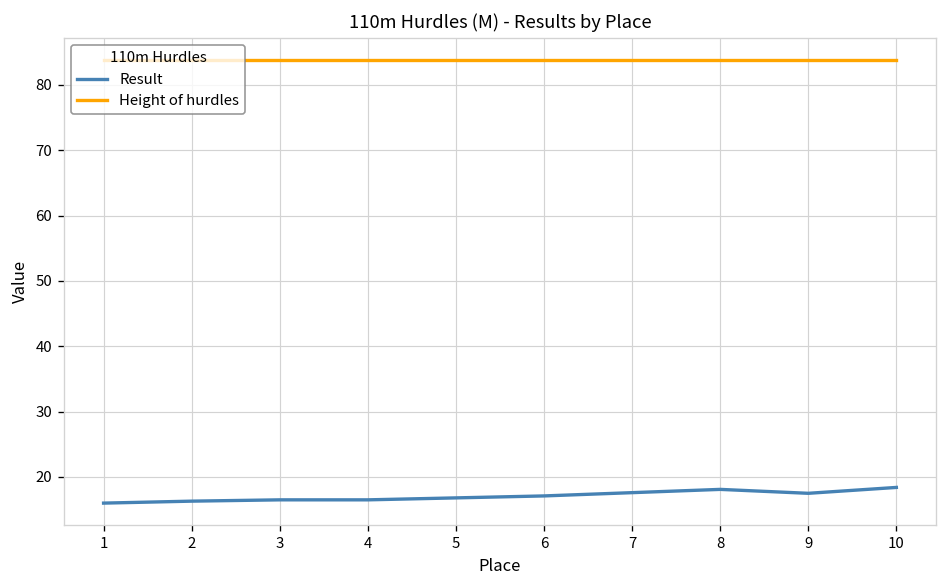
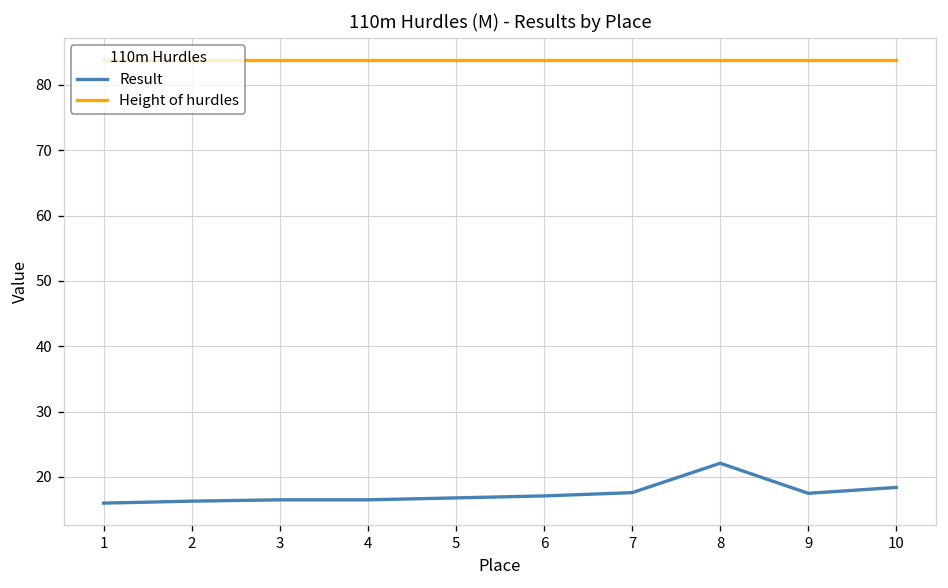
Result, 8: 18 -> 22
